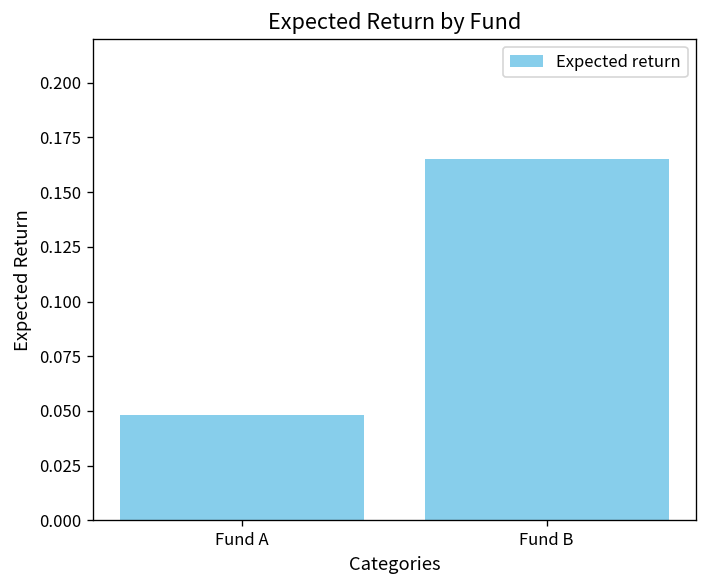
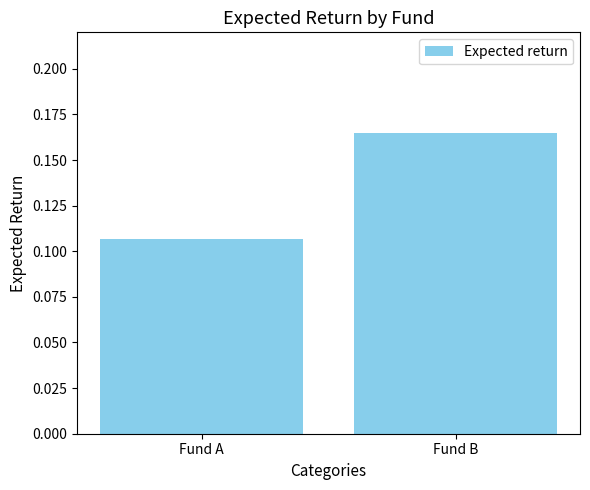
Fund A: 0.048 -> 0.107
